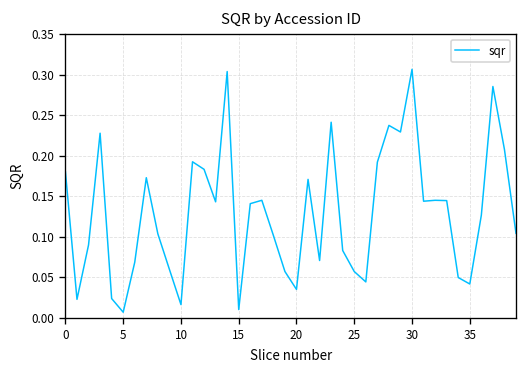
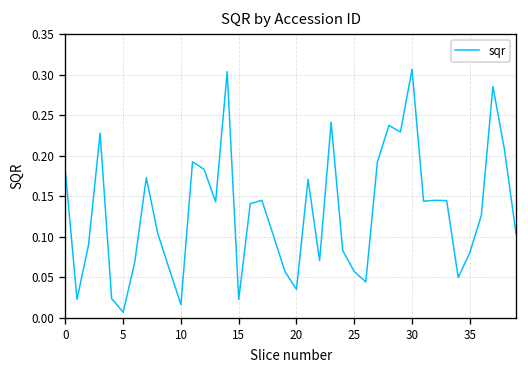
15: 0.01 -> 0.02
35: 0.04 -> 0.08
